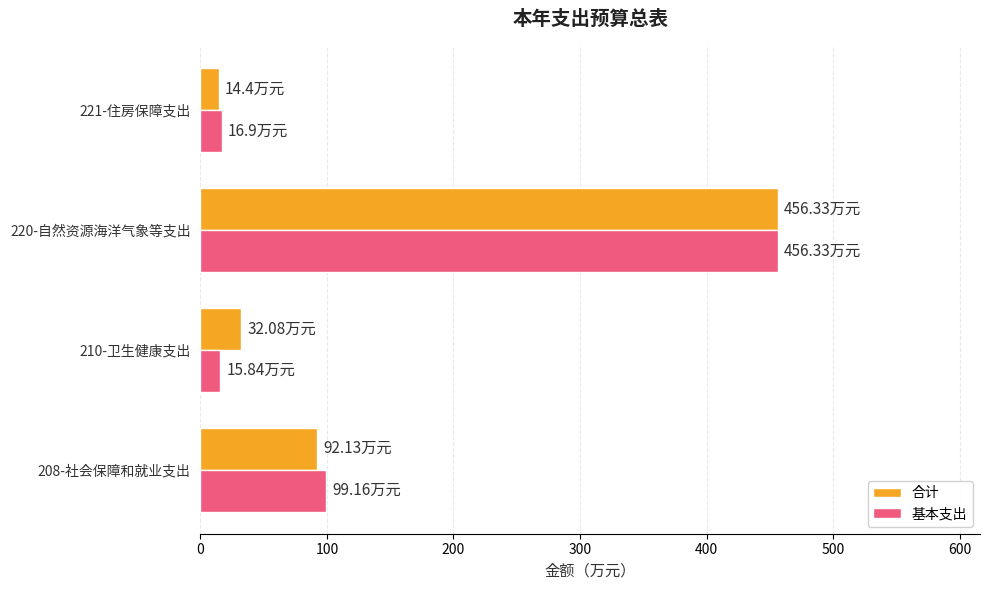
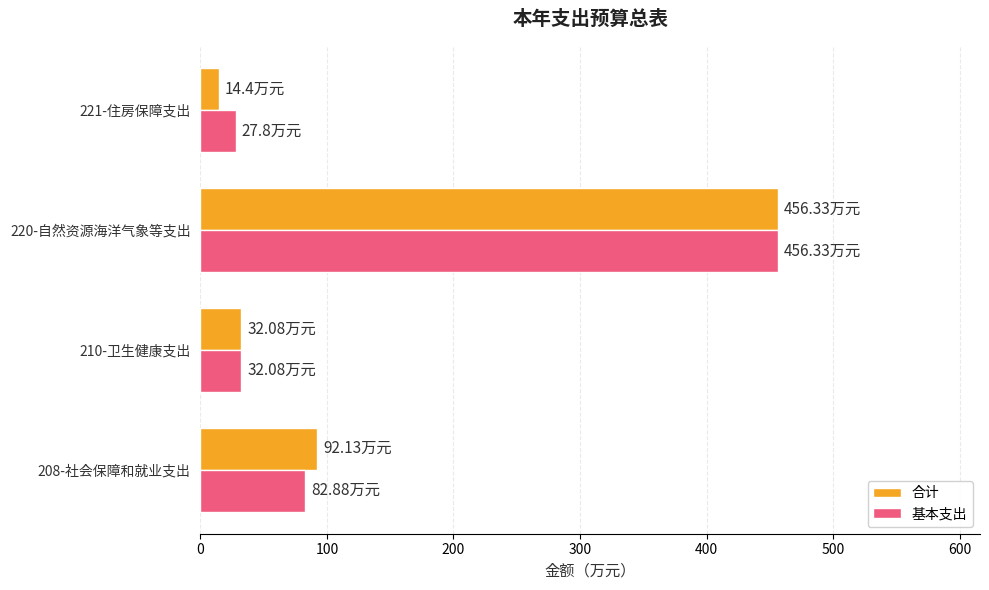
基本支出, 221-住房保障支出: 16.9 -> 27.8
基本支出, 210-卫生健康支出: 15.84 -> 32.08
基本支出, 208-社会保障和就业支出: 99.16 -> 82.88
